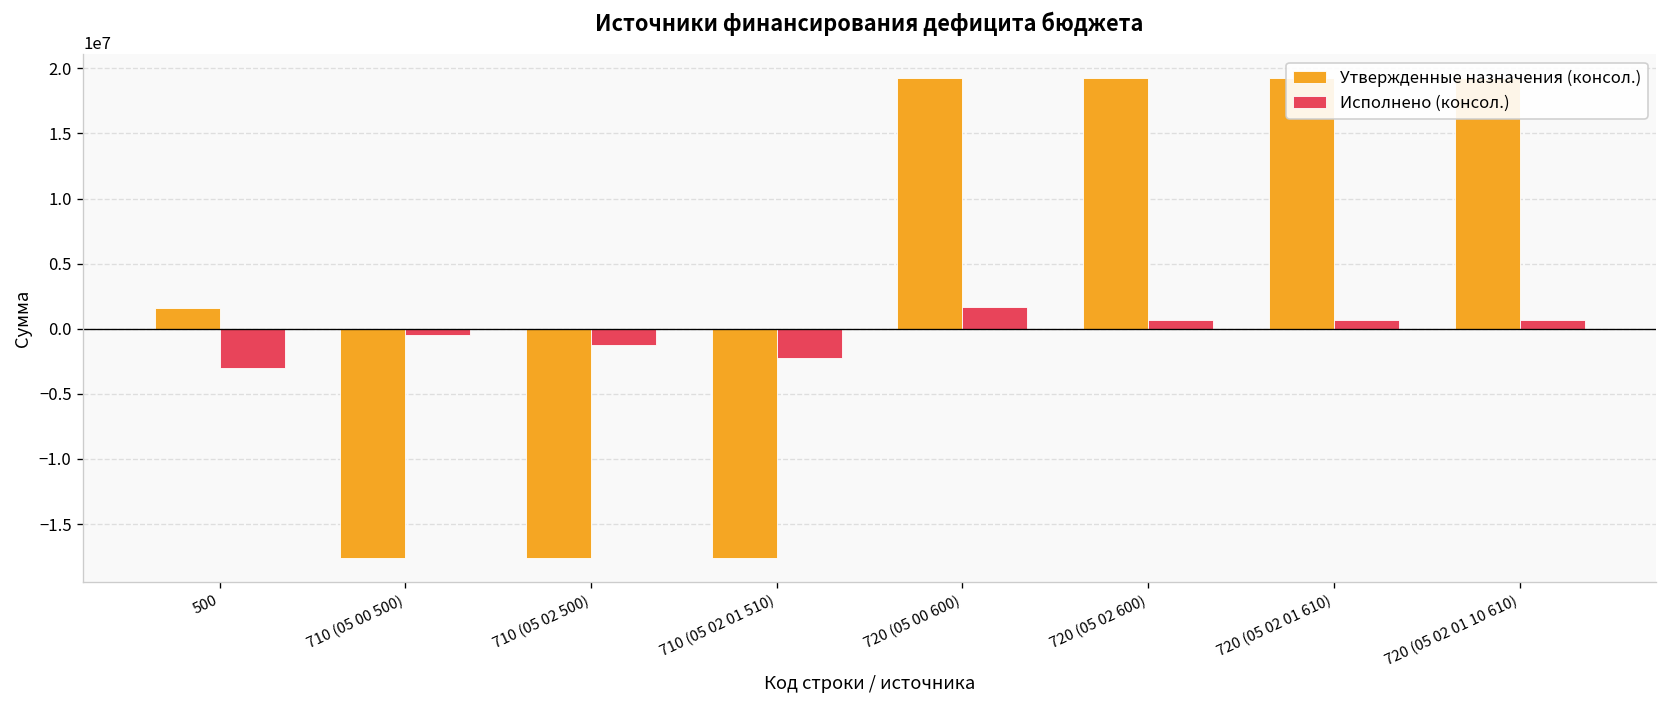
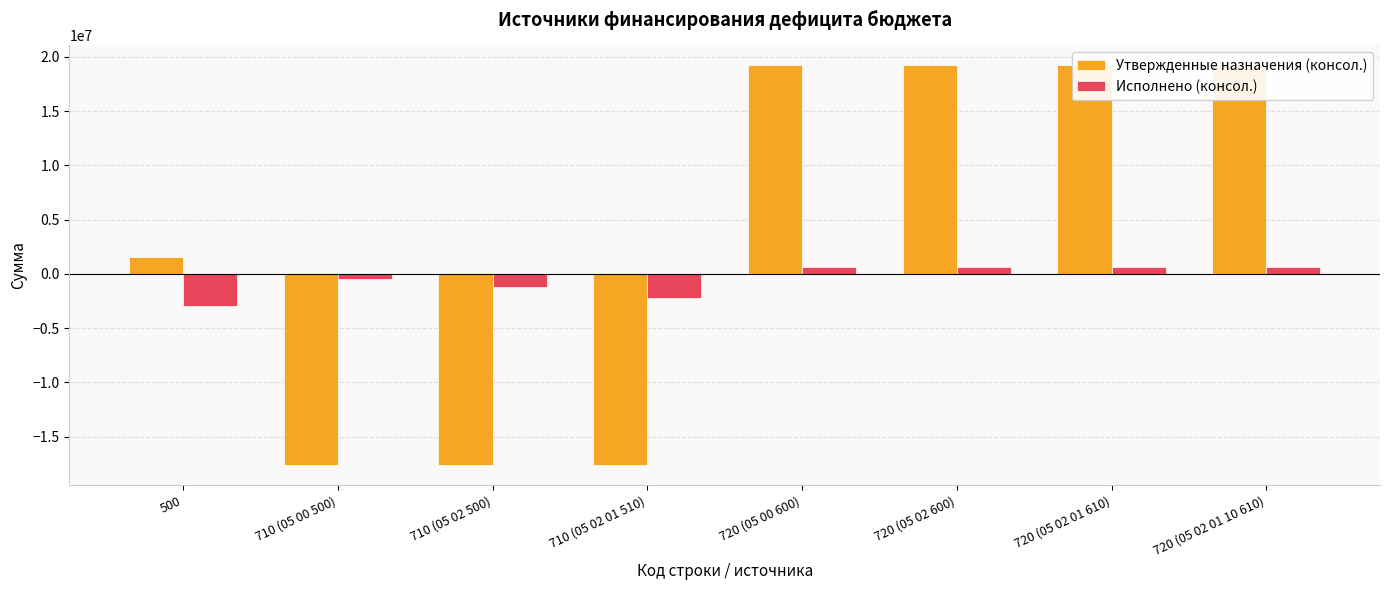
Исполнено (консол.), 720 (05 00 600): 1700000 -> 700000
